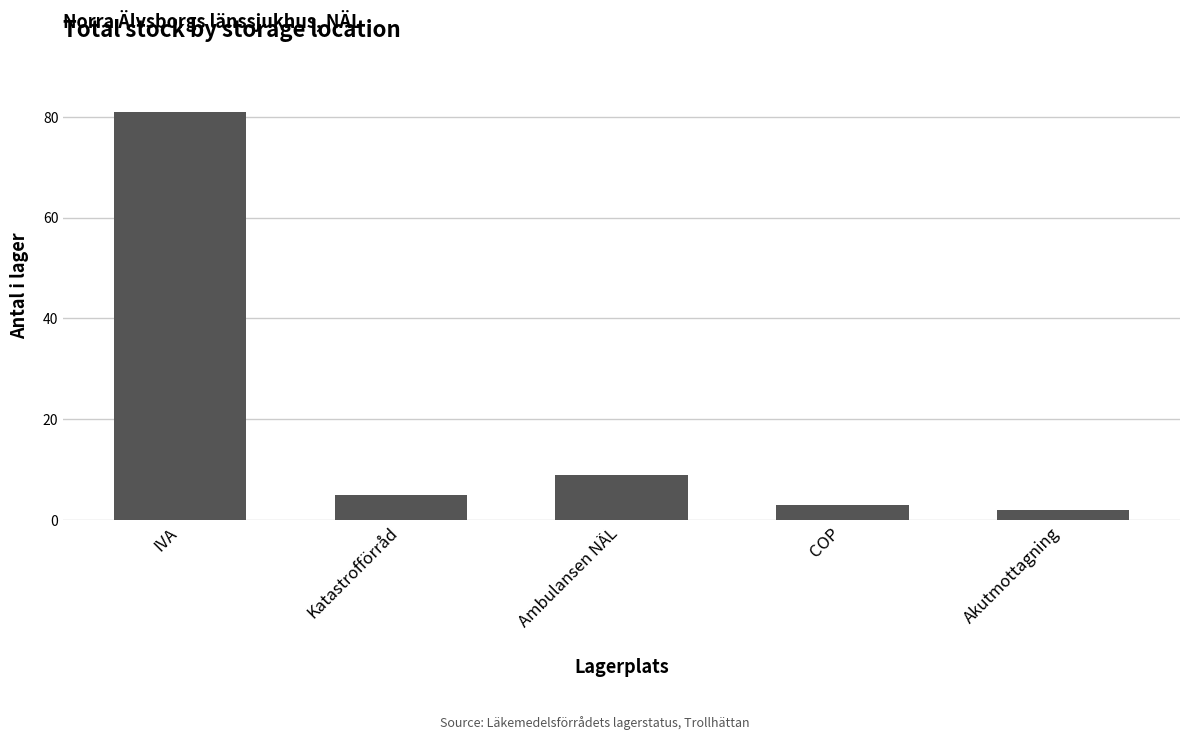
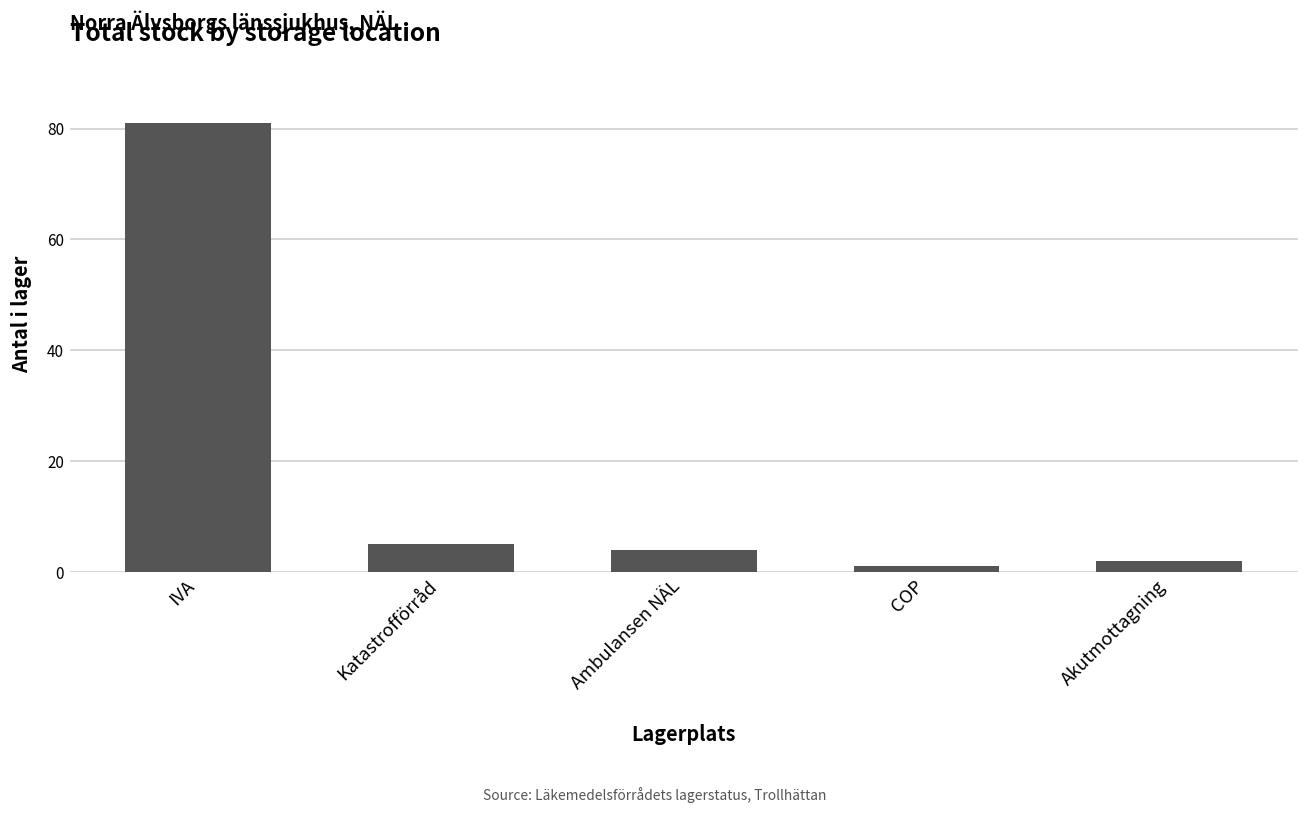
Ambulansen NÄL: 9 -> 4
COP: 3 -> 1
